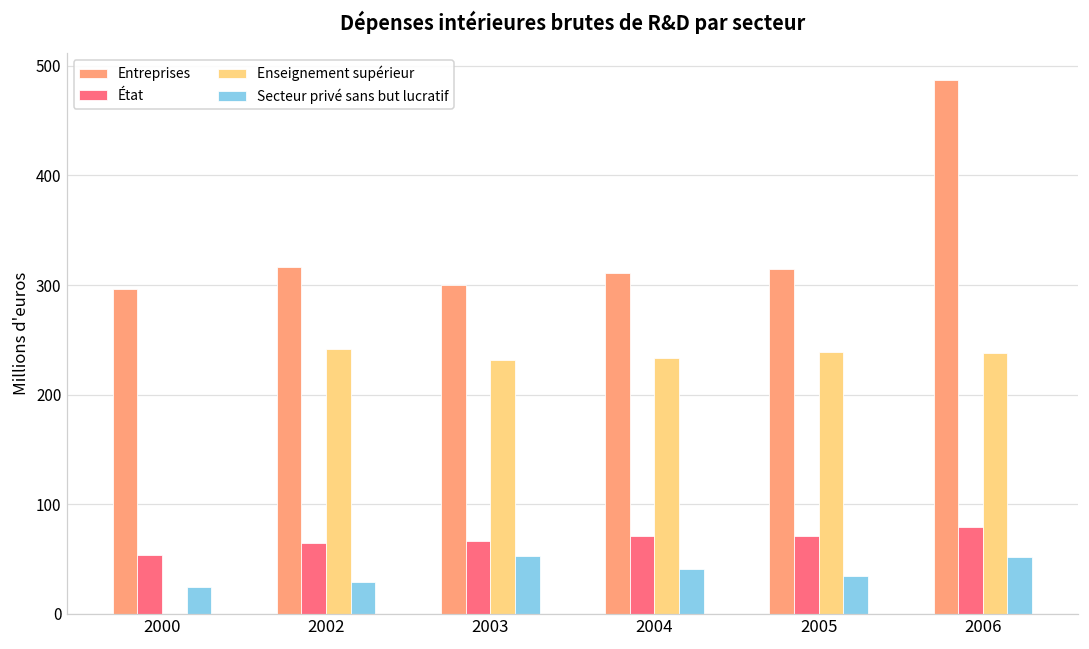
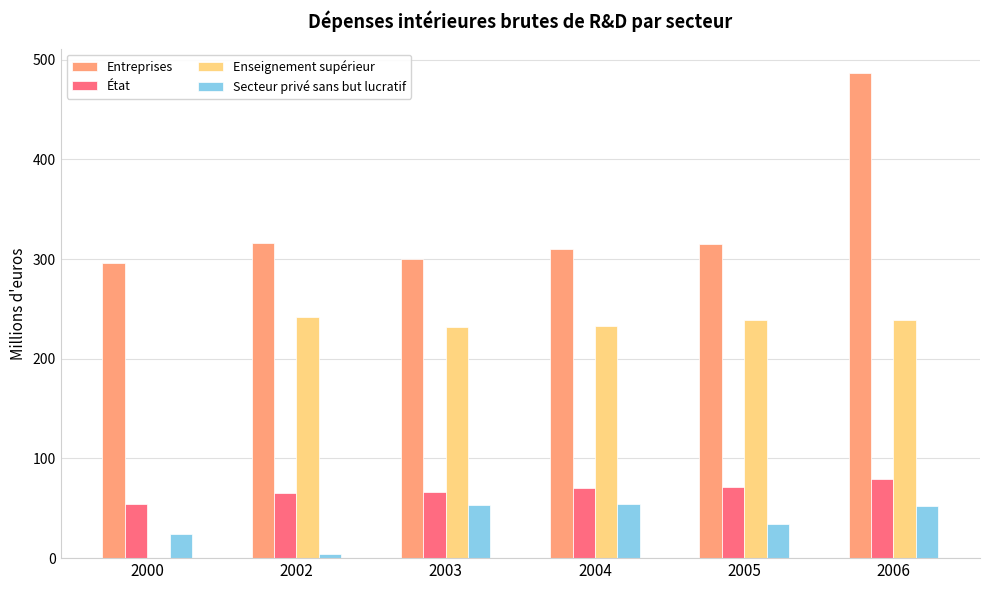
Secteur privé sans but lucratif, 2002: 30 -> 0
Secteur privé sans but lucratif, 2004: 40 -> 50
